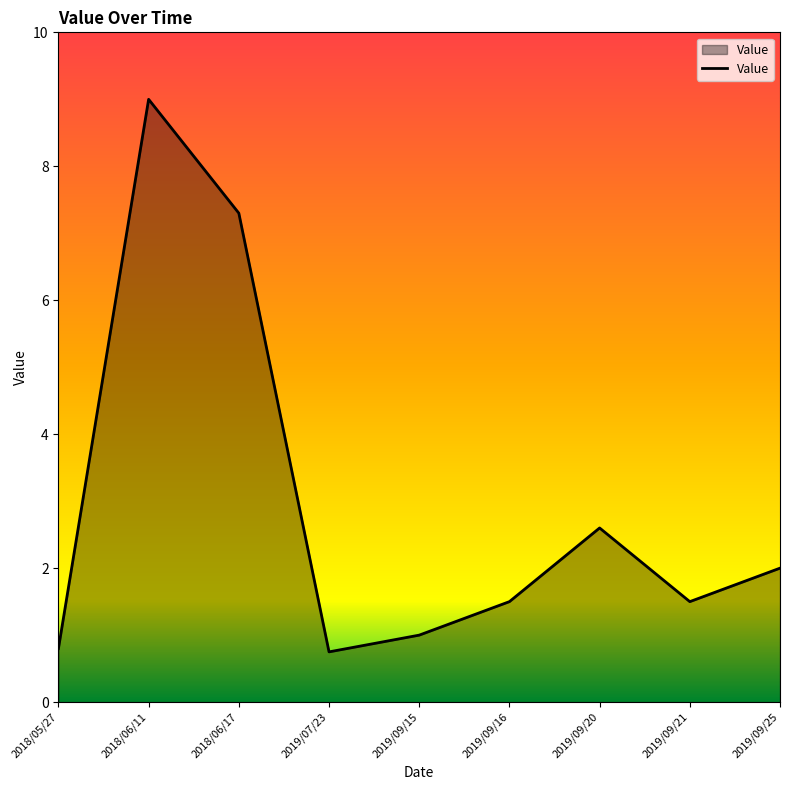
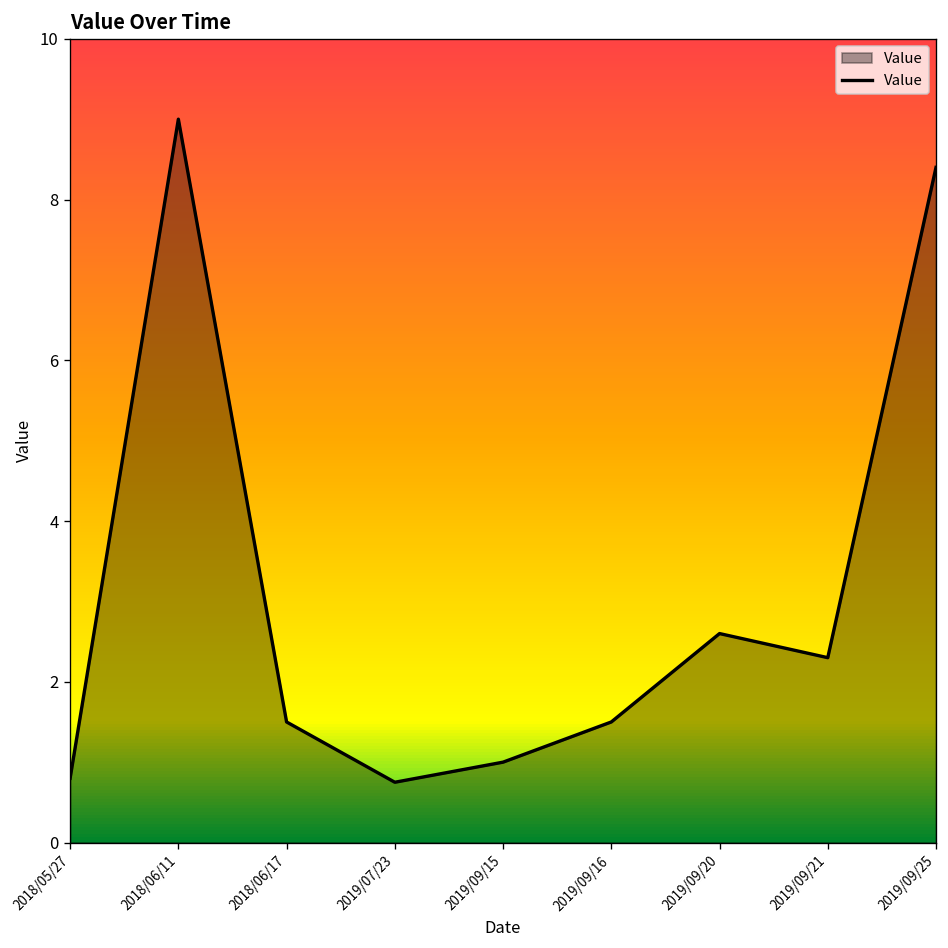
2018/06/17: 7.3 -> 1.5
2019/09/21: 1.5 -> 2.3
2019/09/25: 2.0 -> 8.4
